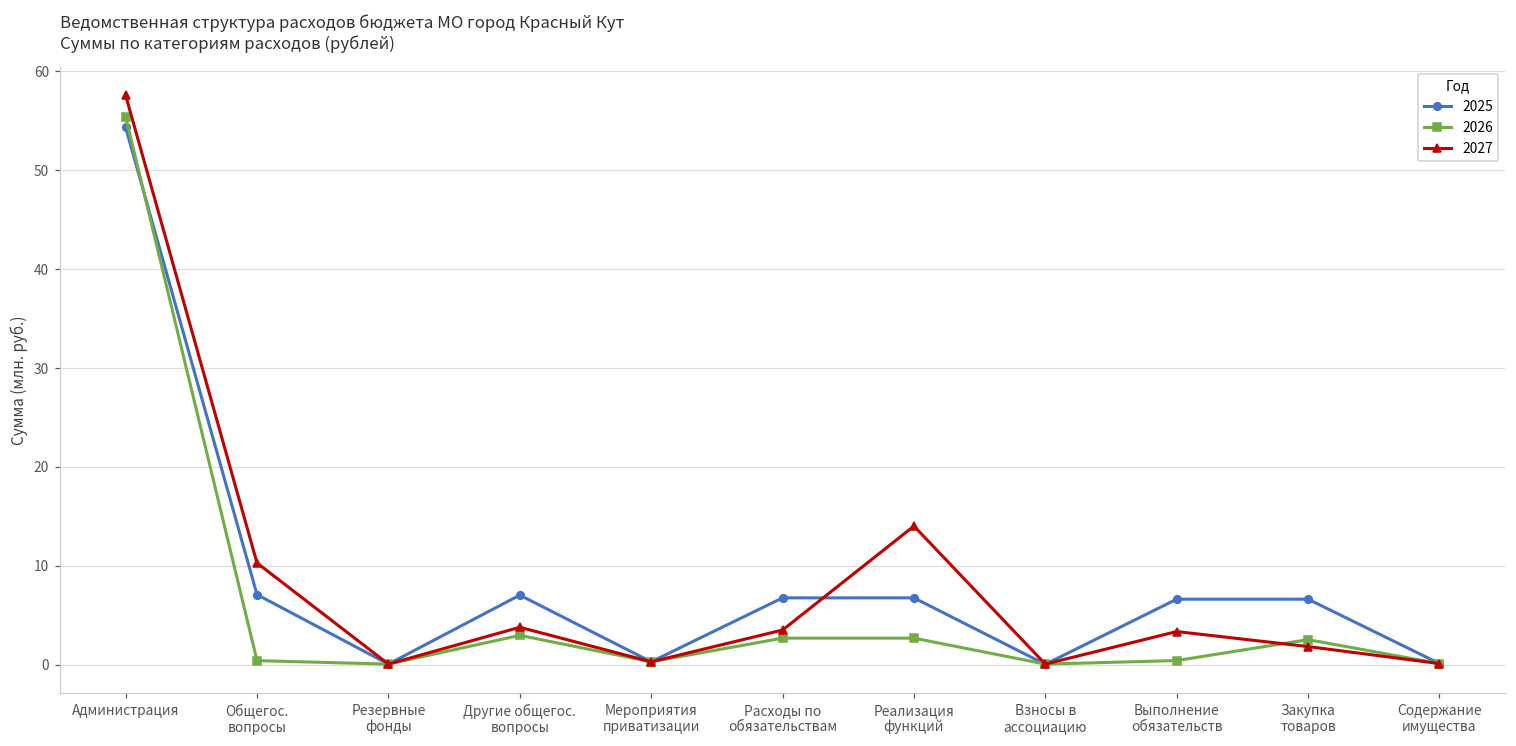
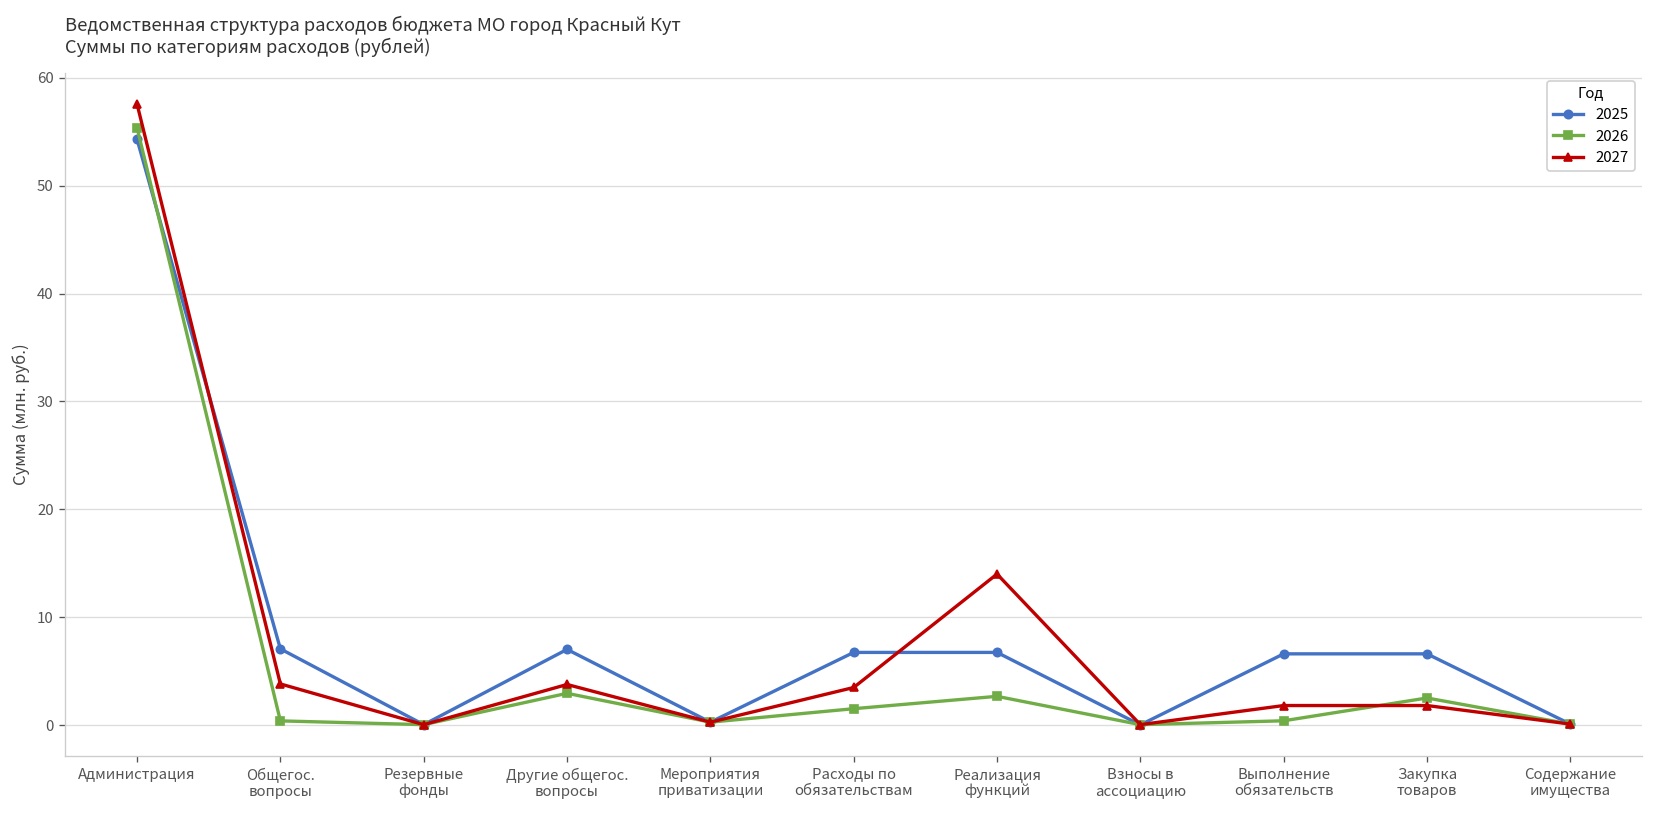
2027, Общегос. вопросы: 10 -> 4
2026, Расходы по обязательствам: 3 -> 2
2027, Выполнение обязательств: 3 -> 2
